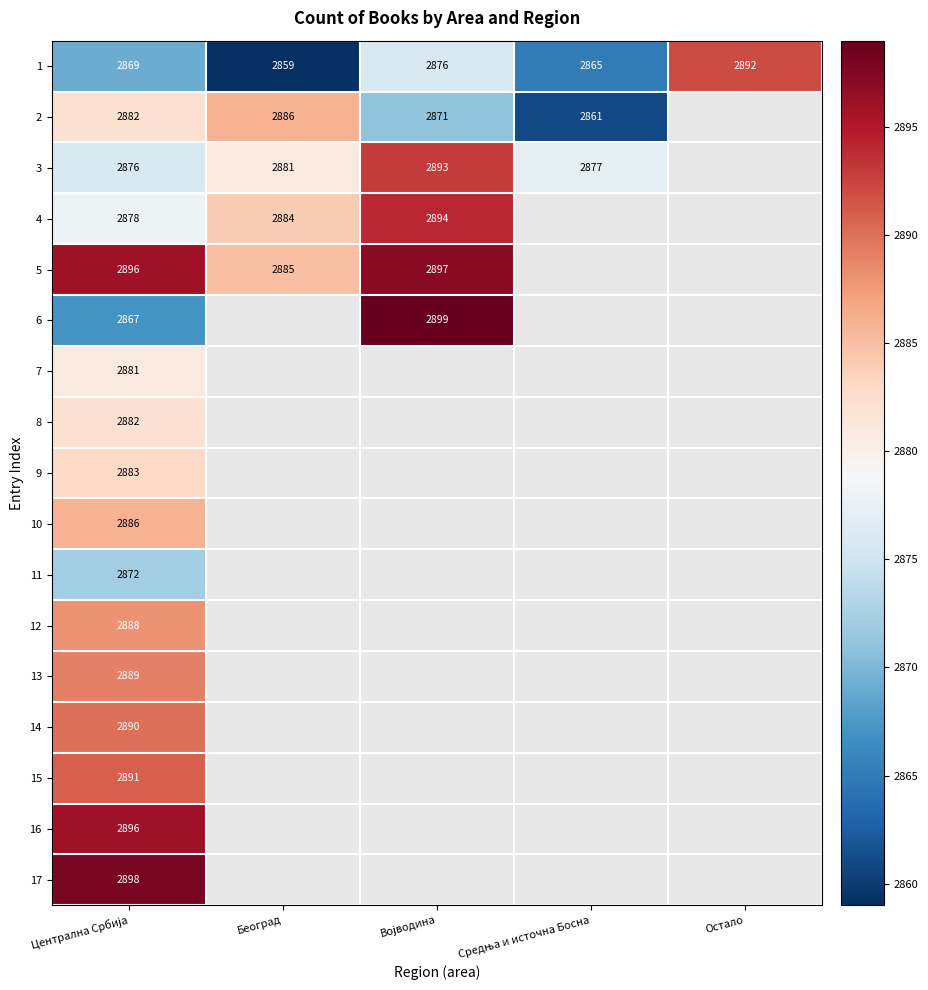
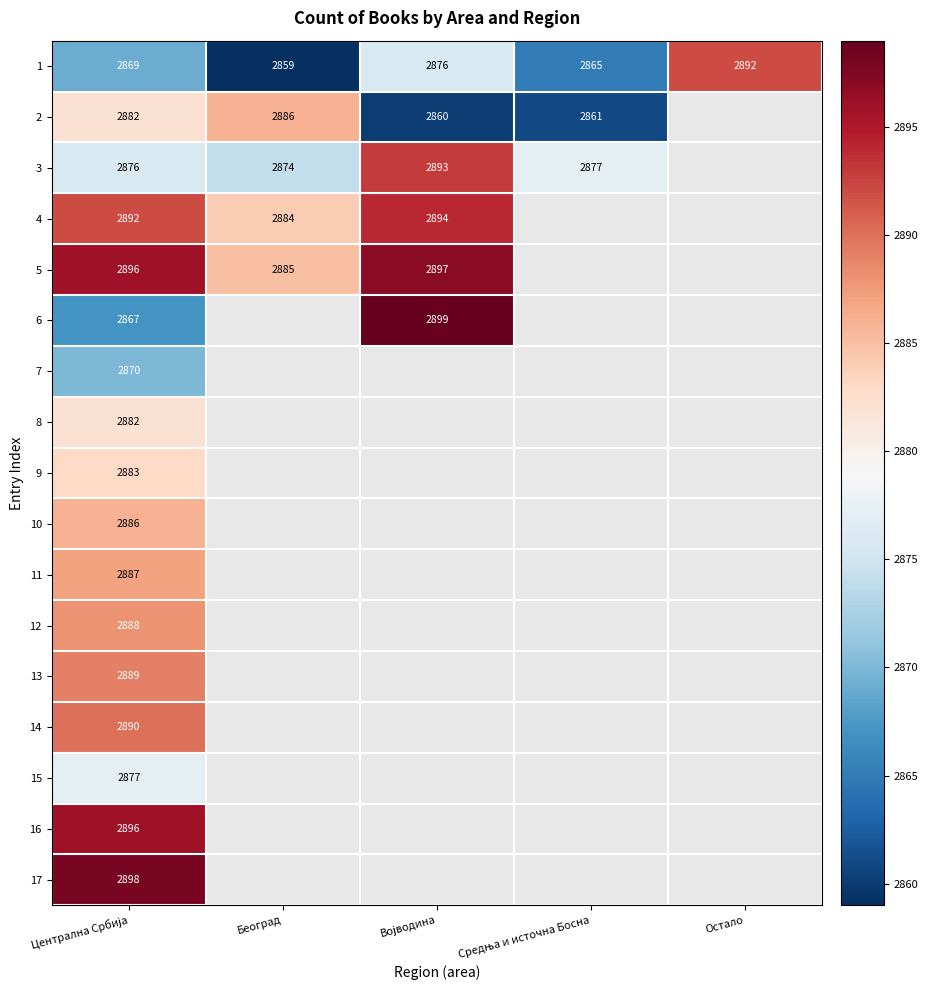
2, Војводина: 2871 -> 2860
3, Београд: 2881 -> 2874
4, Централна Србија: 2878 -> 2892
7, Централна Србија: 2881 -> 2870
11, Централна Србија: 2872 -> 2887
15, Централна Србија: 2891 -> 2877
